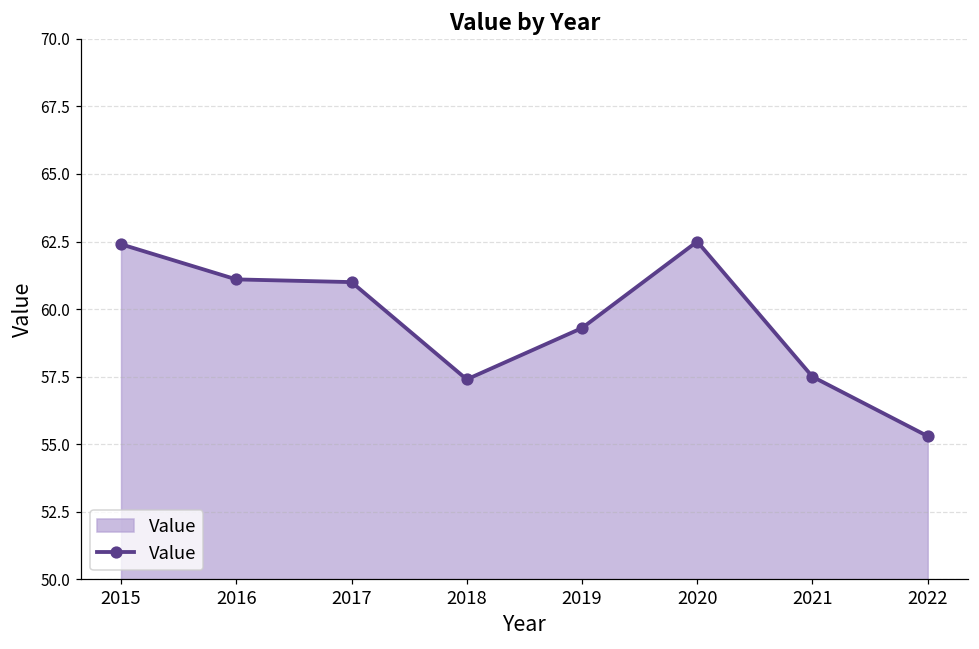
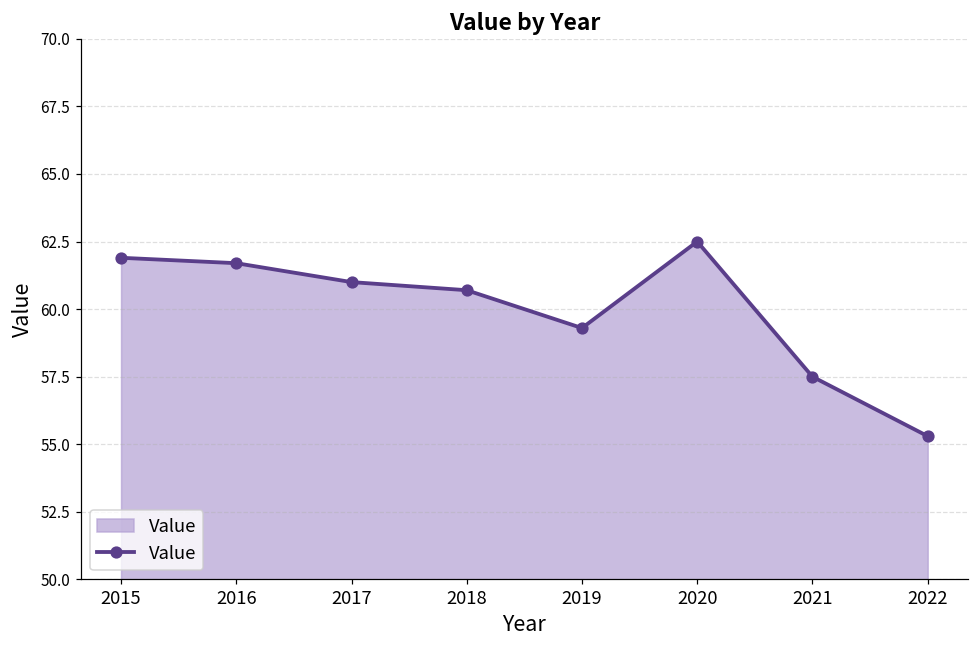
2015: 62.4 -> 61.9
2016: 61.1 -> 61.7
2018: 57.4 -> 60.7
